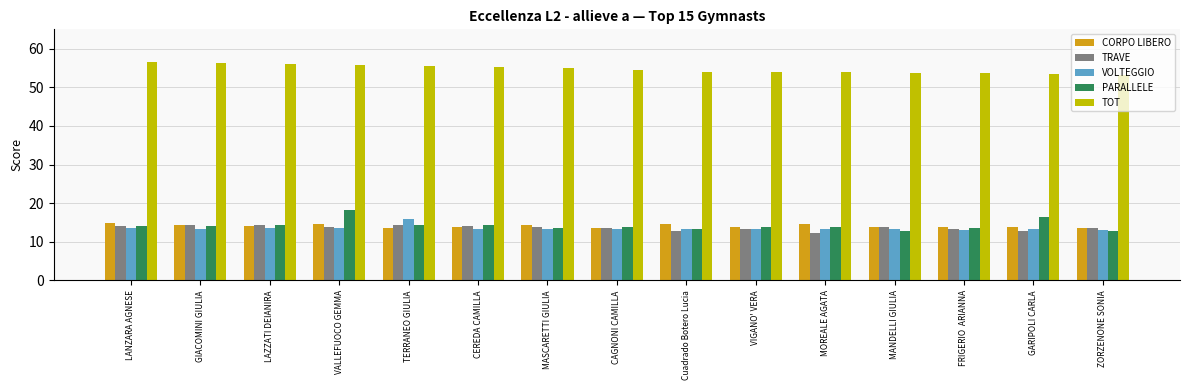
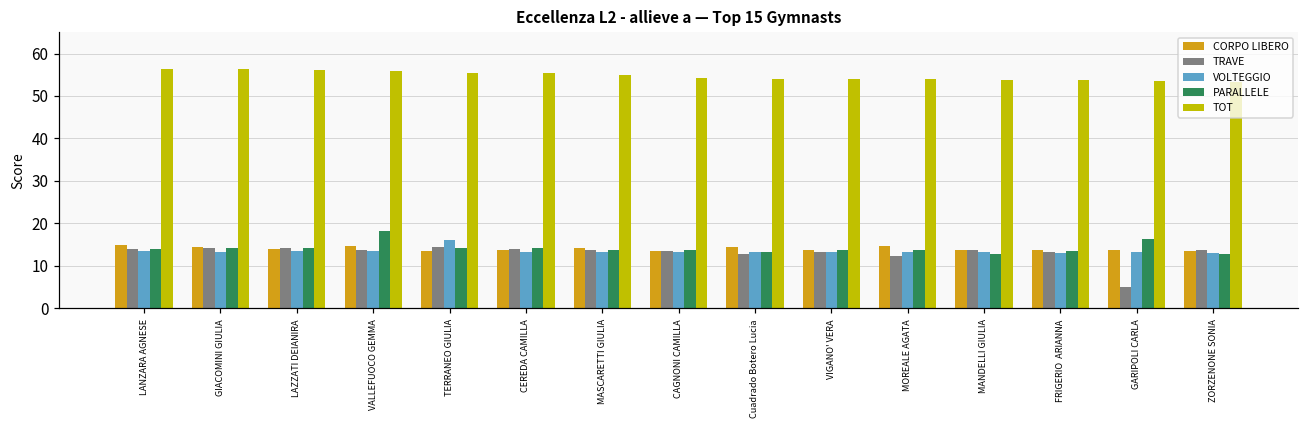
TRAVE, GARIPOLI CARLA: 13 -> 5
